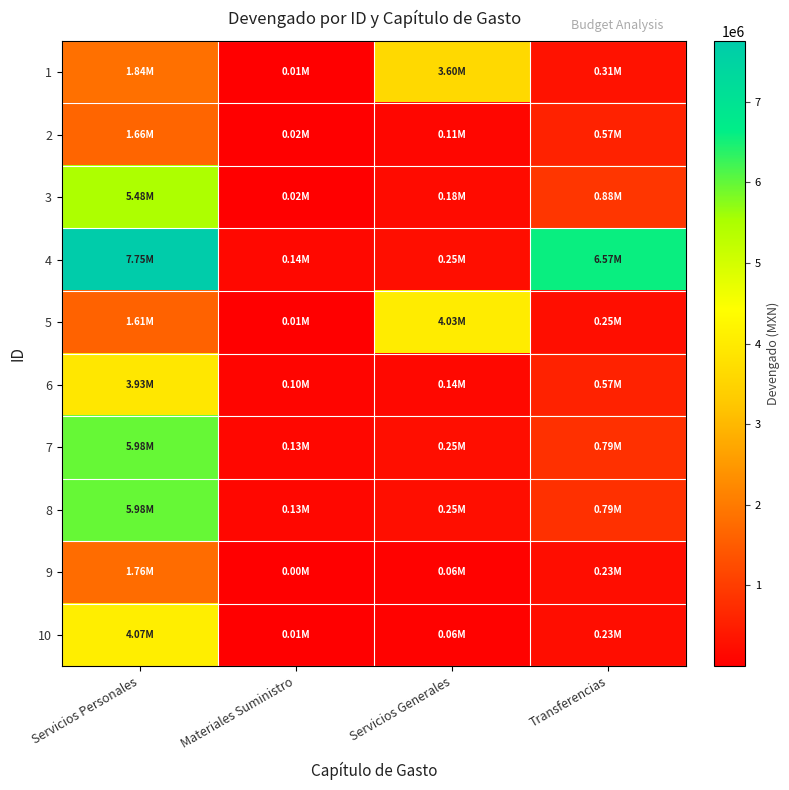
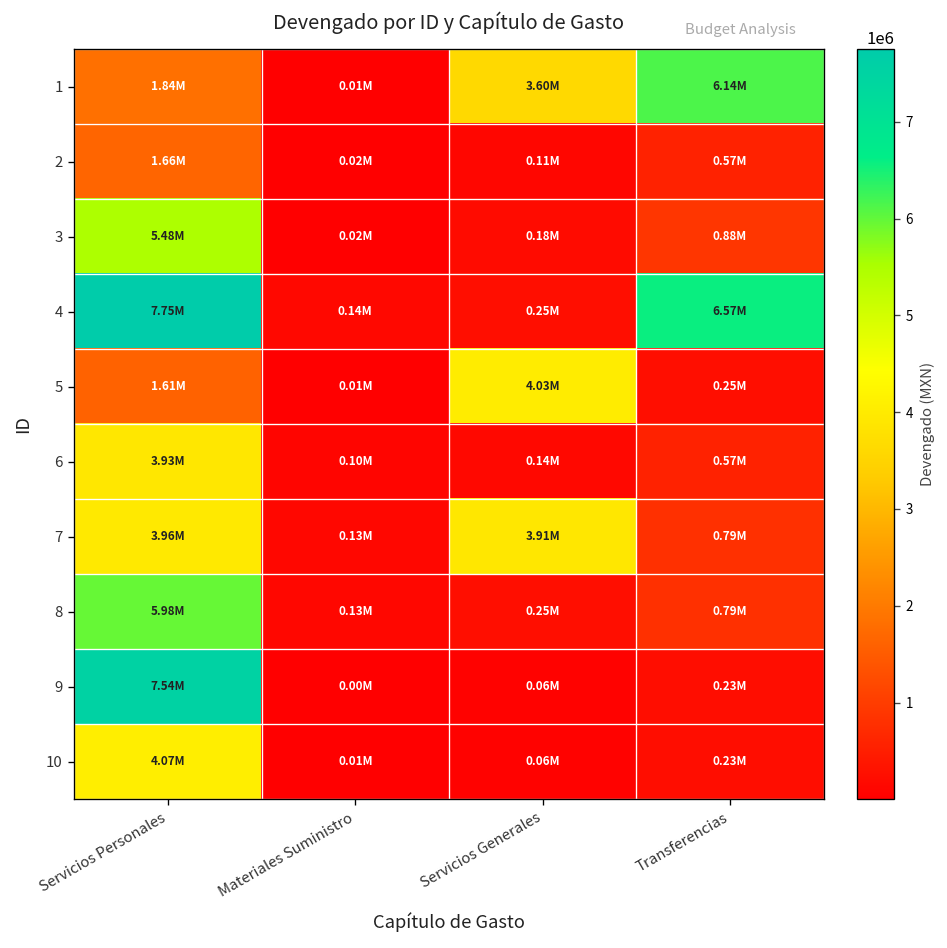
1, Transferencias: 0.31M -> 6.14M
7, Servicios Personales: 5.98M -> 3.96M
7, Servicios Generales: 0.25M -> 3.91M
9, Servicios Personales: 1.76M -> 7.54M
